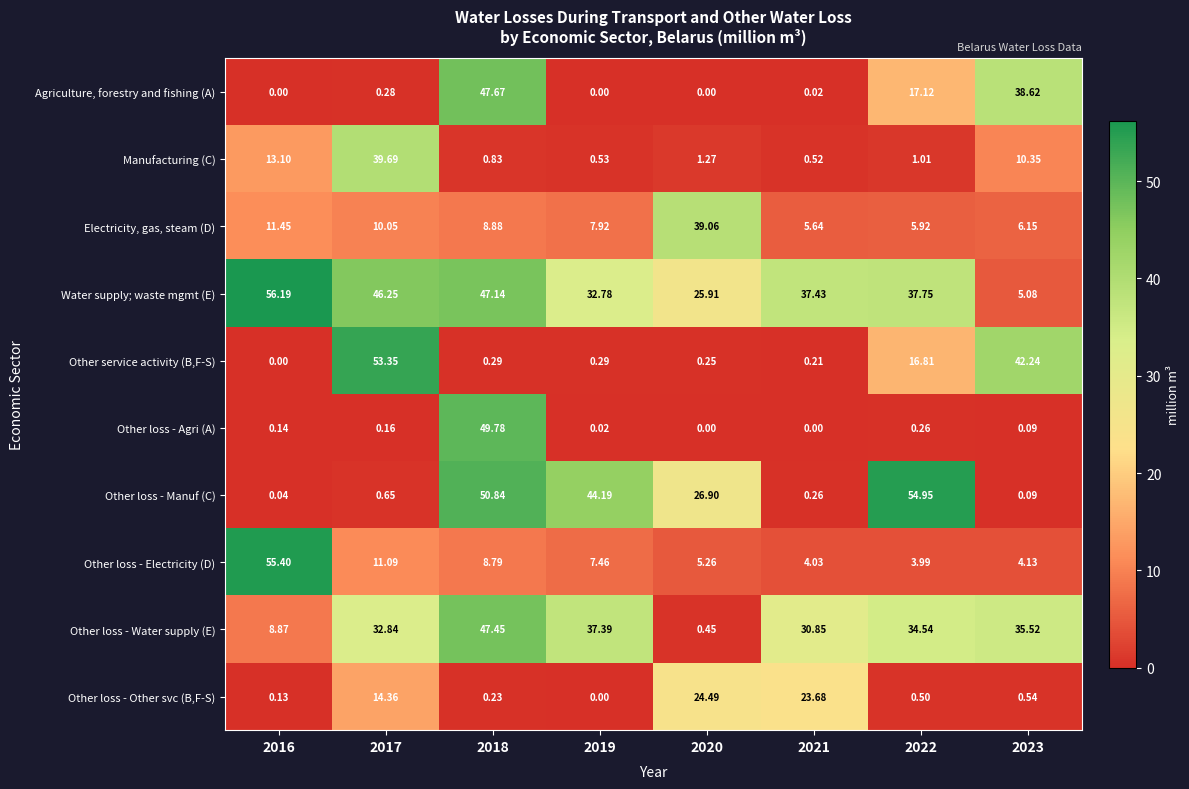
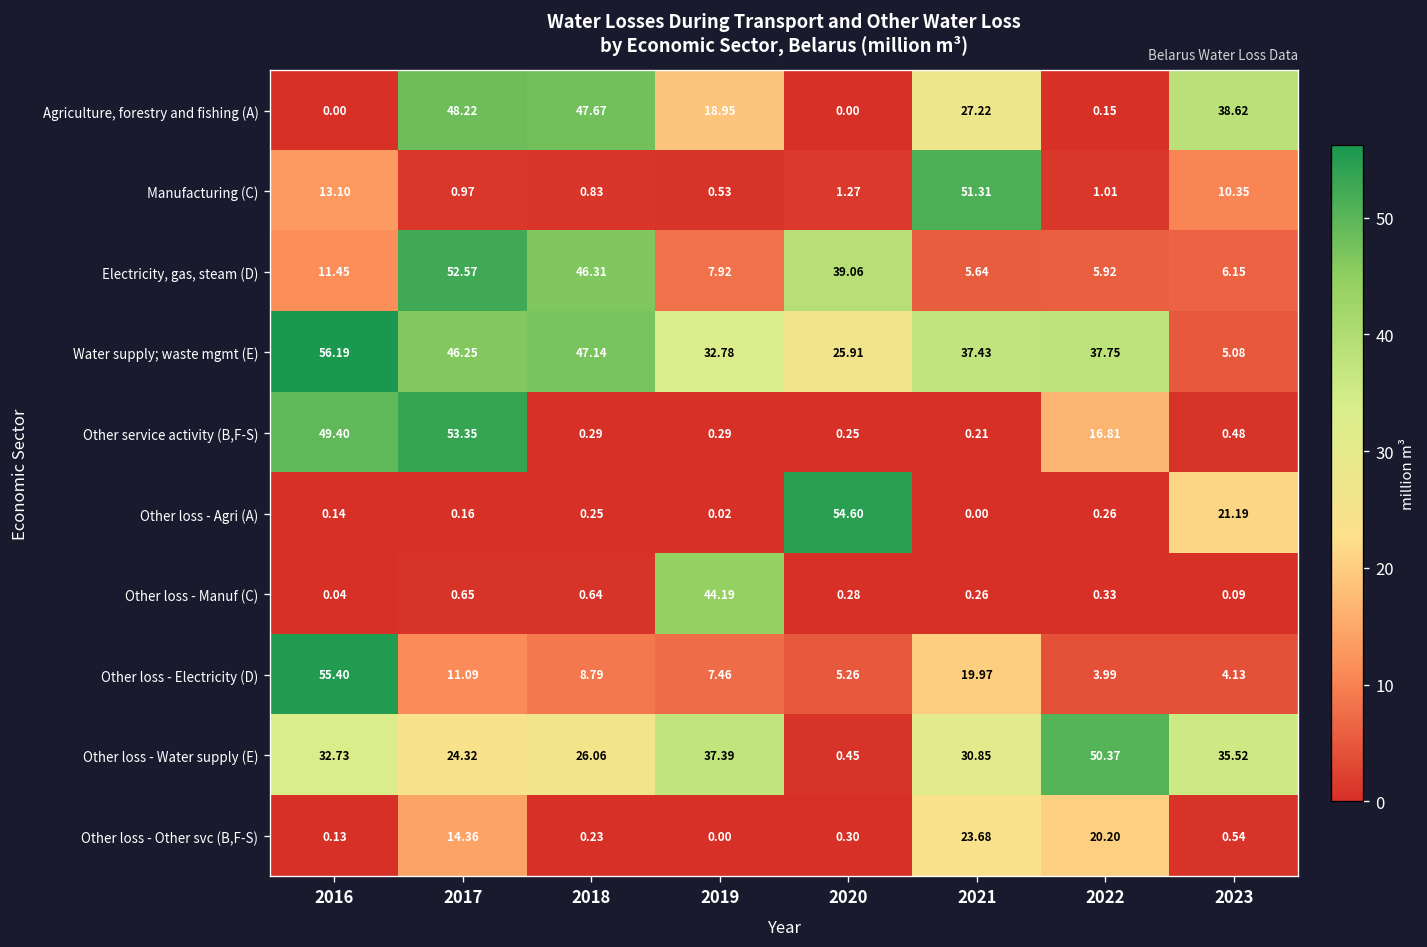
Agriculture, forestry and fishing (A), 2017: 0.28 -> 48.22
Agriculture, forestry and fishing (A), 2019: 0.00 -> 18.95
Agriculture, forestry and fishing (A), 2021: 0.02 -> 27.22
Agriculture, forestry and fishing (A), 2022: 17.12 -> 0.15
Manufacturing (C), 2017: 39.69 -> 0.97
Manufacturing (C), 2021: 0.52 -> 51.31
Electricity, gas, steam (D), 2017: 10.05 -> 52.57
Electricity, gas, steam (D), 2018: 8.88 -> 46.31
Other service activity (B,F-S), 2016: 0.00 -> 49.40
Other service activity (B,F-S), 2023: 42.24 -> 0.48
Other loss - Agri (A), 2018: 49.78 -> 0.25
Other loss - Agri (A), 2020: 0.00 -> 54.60
Other loss - Agri (A), 2023: 0.09 -> 21.19
Other loss - Manuf (C), 2018: 50.84 -> 0.64
Other loss - Manuf (C), 2020: 26.90 -> 0.28
Other loss - Manuf (C), 2022: 54.95 -> 0.33
Other loss - Electricity (D), 2021: 4.03 -> 19.97
Other loss - Water supply (E), 2016: 8.87 -> 32.73
Other loss - Water supply (E), 2017: 32.84 -> 24.32
Other loss - Water supply (E), 2018: 47.45 -> 26.06
Other loss - Water supply (E), 2022: 34.54 -> 50.37
Other loss - Other svc (B,F-S), 2020: 24.49 -> 0.30
Other loss - Other svc (B,F-S), 2022: 0.50 -> 20.20
